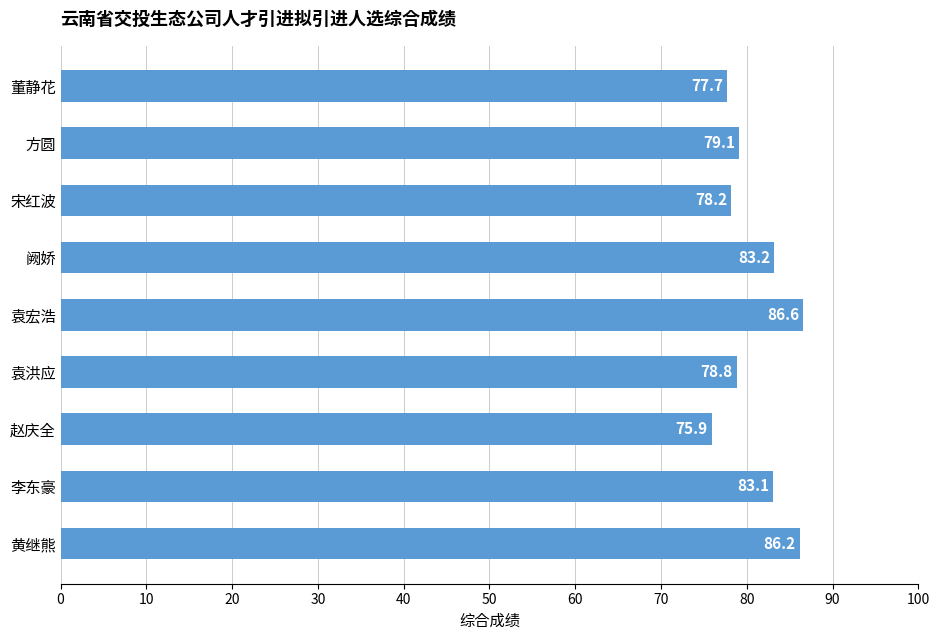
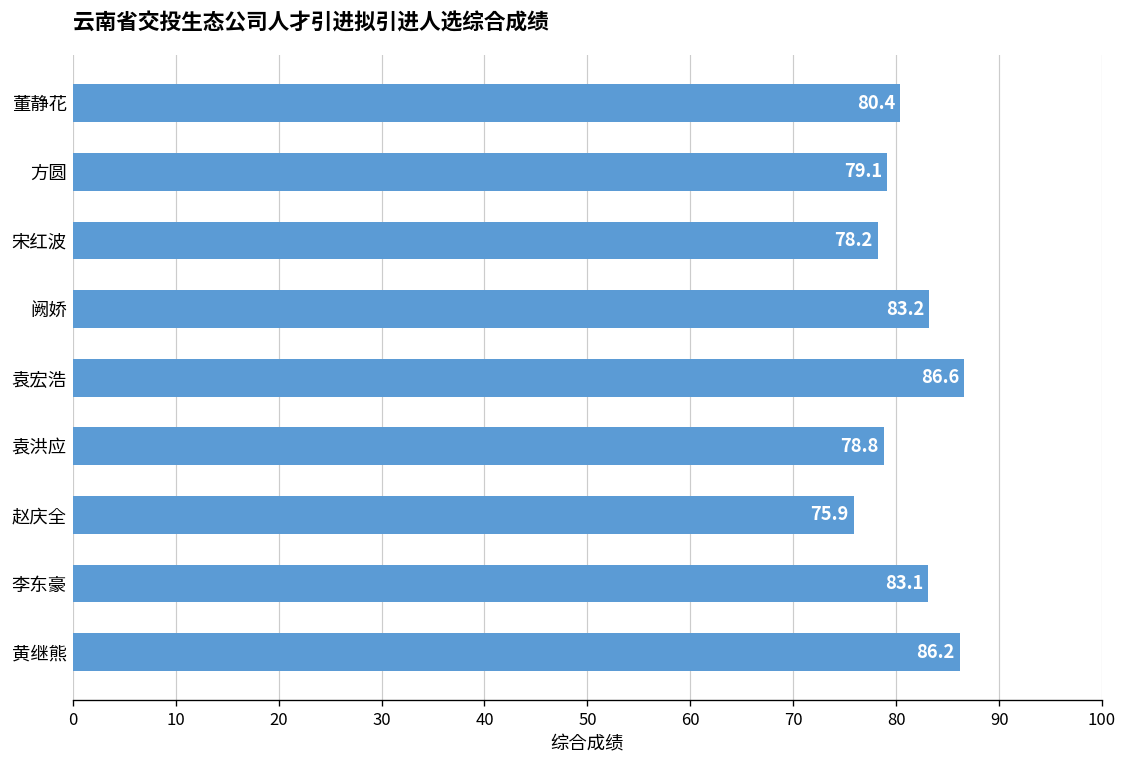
董静花: 77.7 -> 80.4
